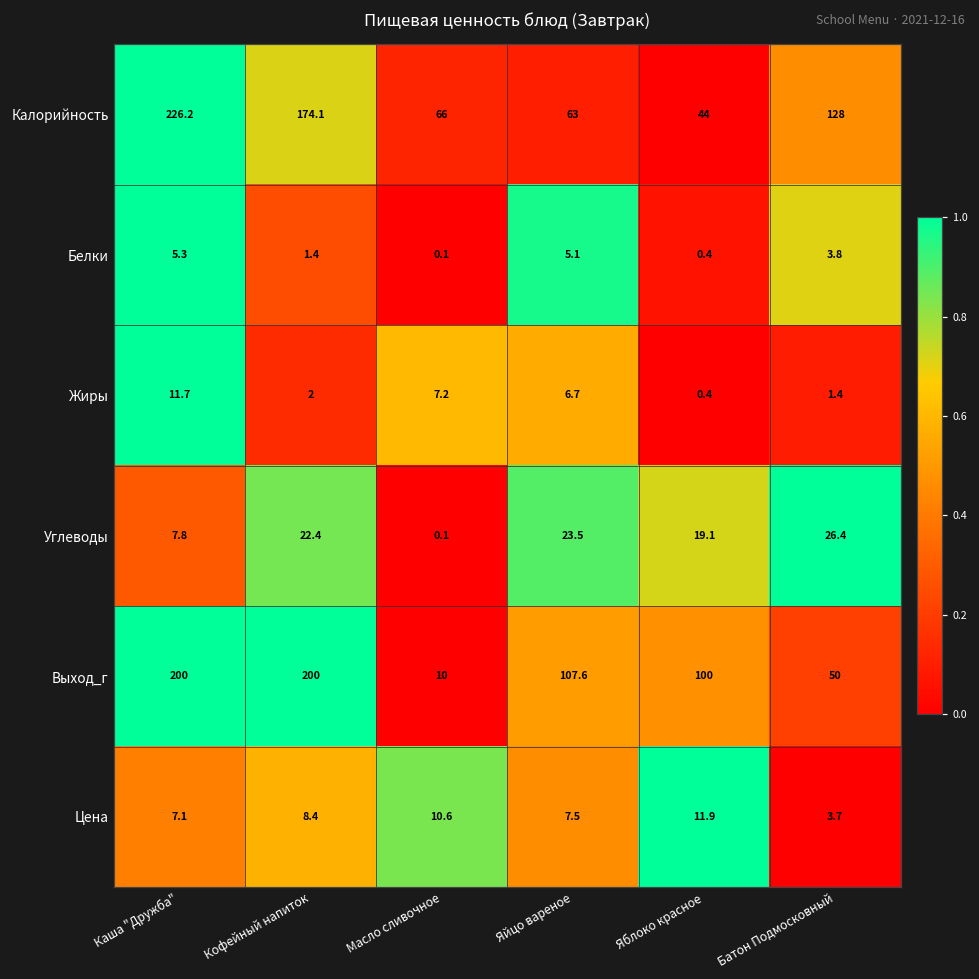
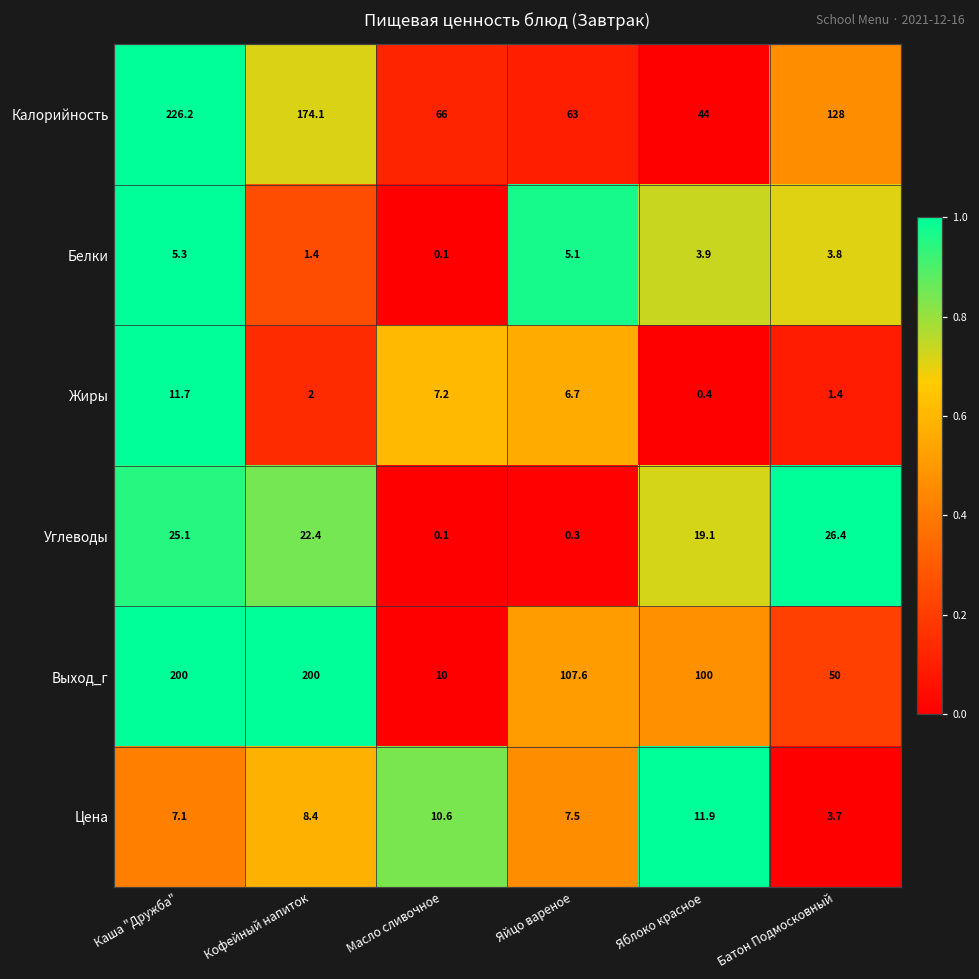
Белки, Яблоко красное: 0.4 -> 3.9
Углеводы, Каша "Дружба": 7.8 -> 25.1
Углеводы, Яйцо вареное: 23.5 -> 0.3
